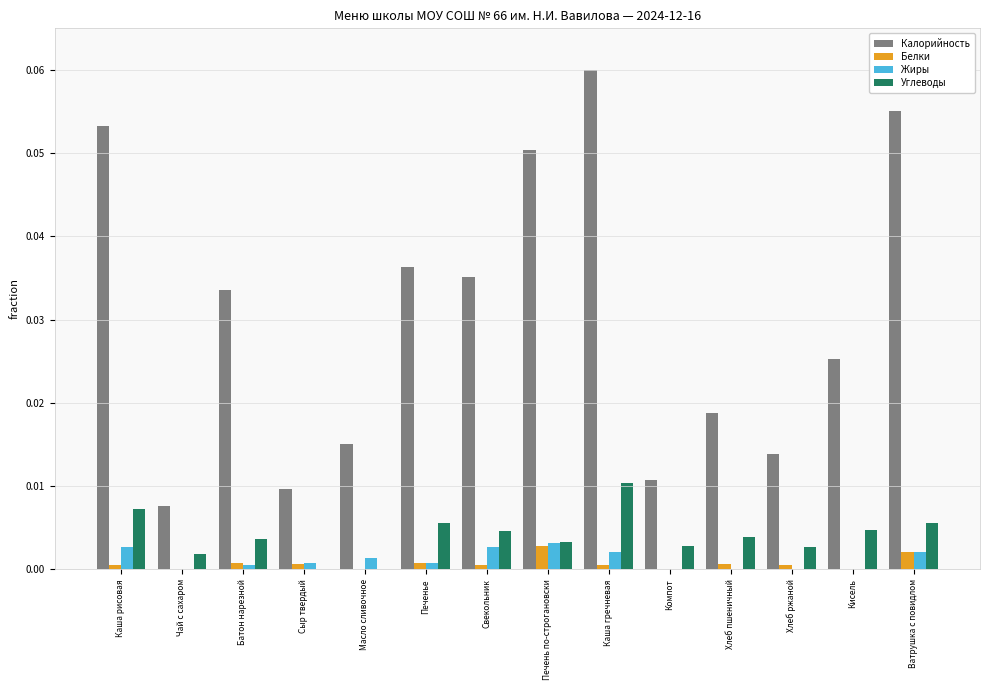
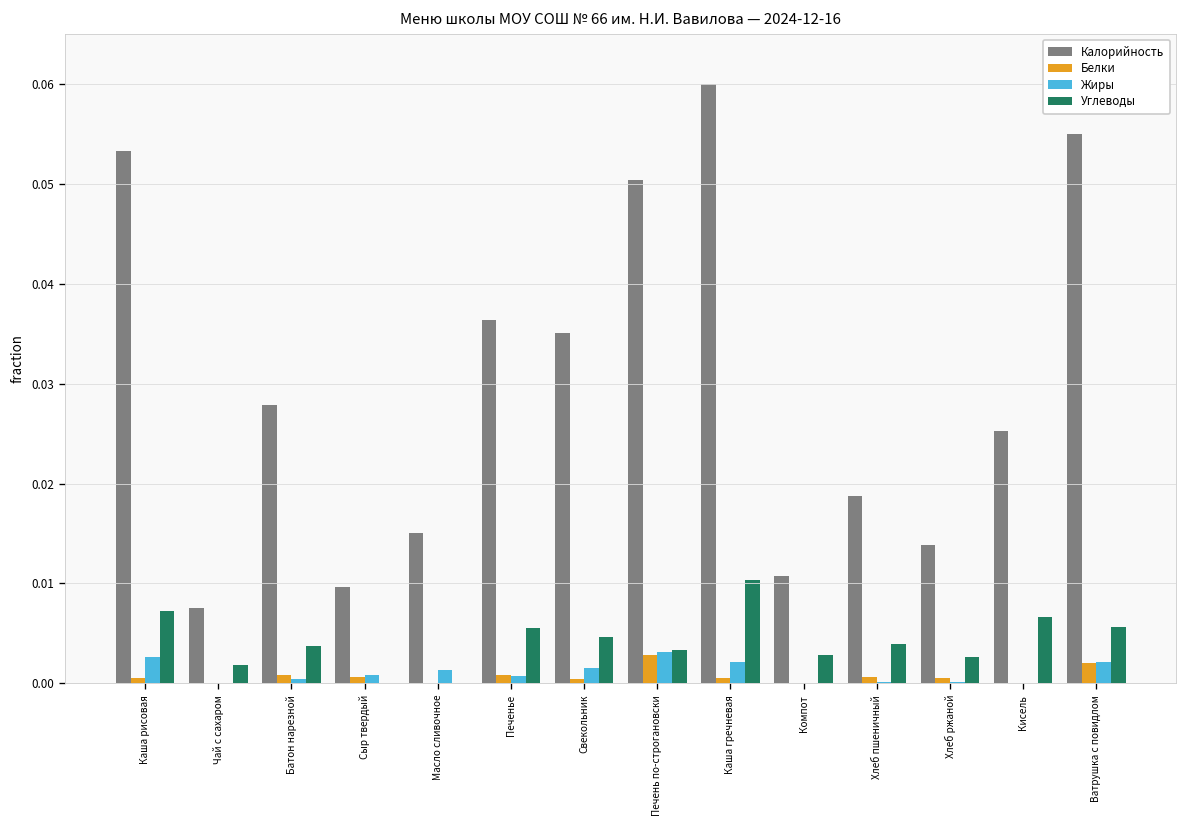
Калорийность, Батон нарезной: 0.034 -> 0.028
Жиры, Свекольник: 0.003 -> 0.002
Углеводы, Кисель: 0.005 -> 0.007
